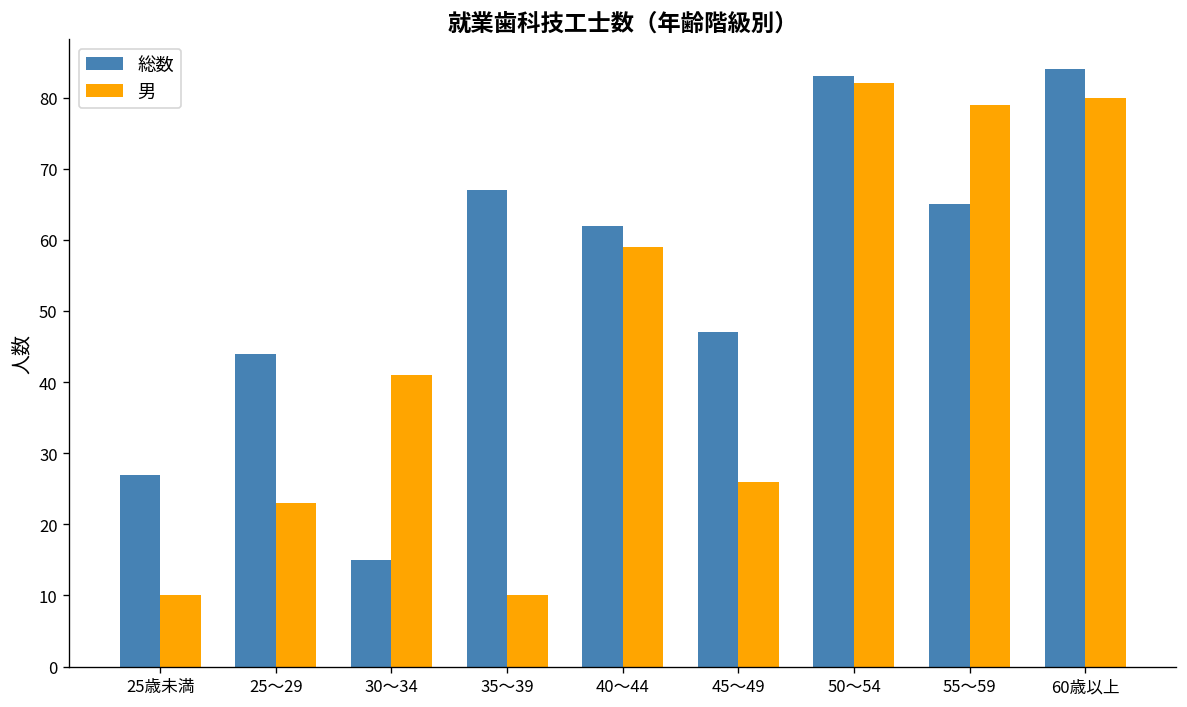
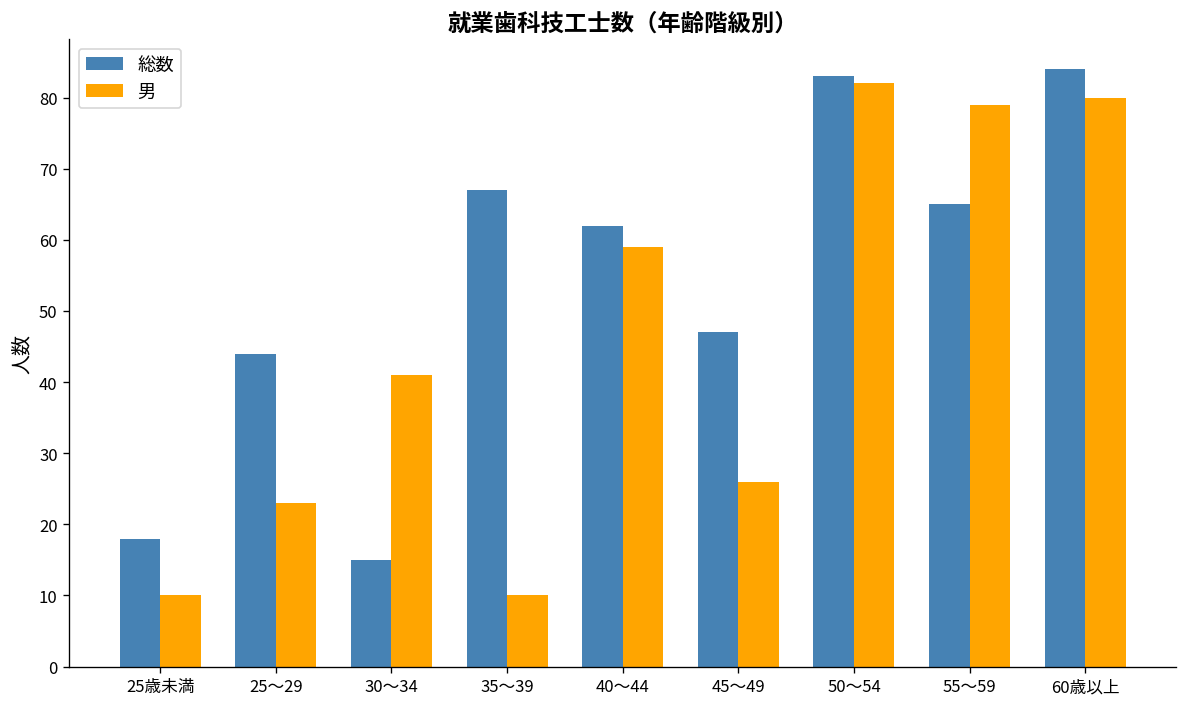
総数, 25歳未満: 27 -> 18
